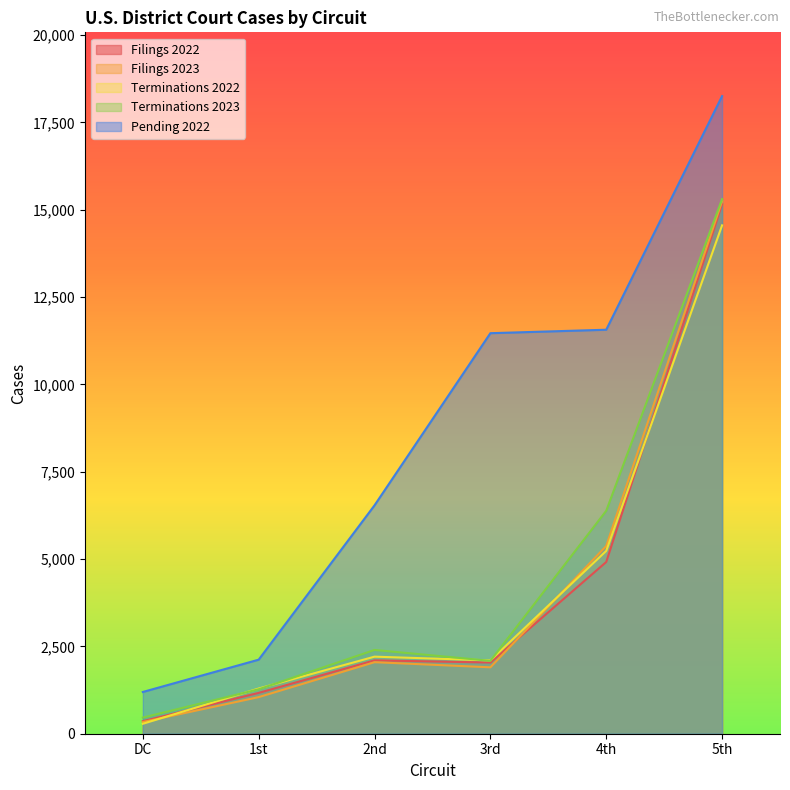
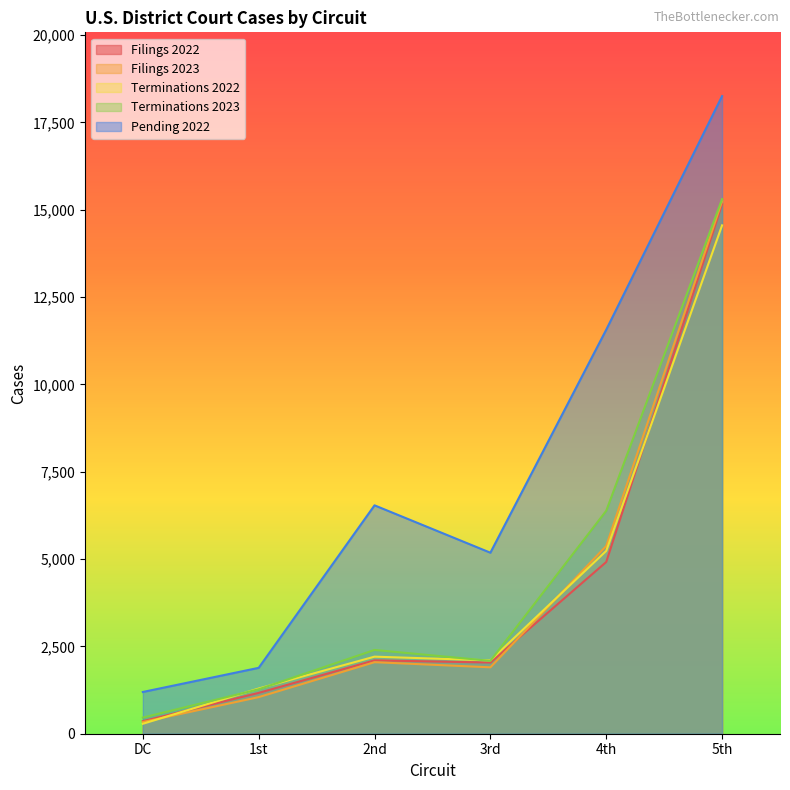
Pending 2022, 1st: 2,100 -> 1,900
Pending 2022, 3rd: 11,500 -> 5,200
